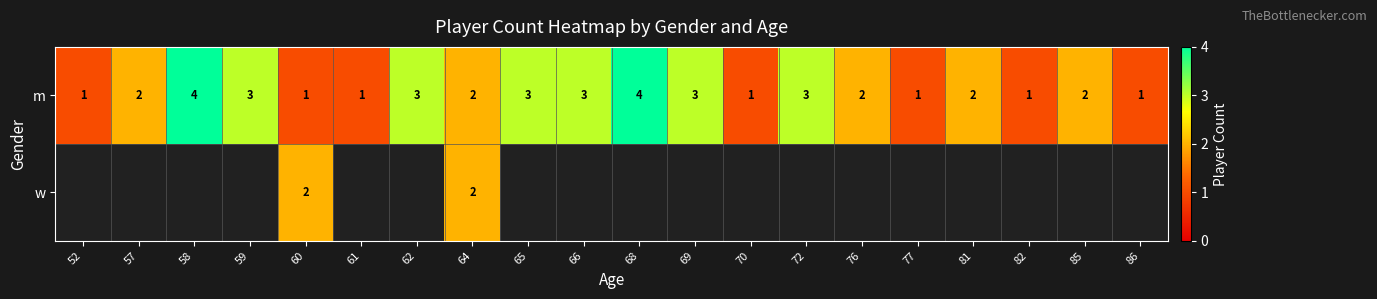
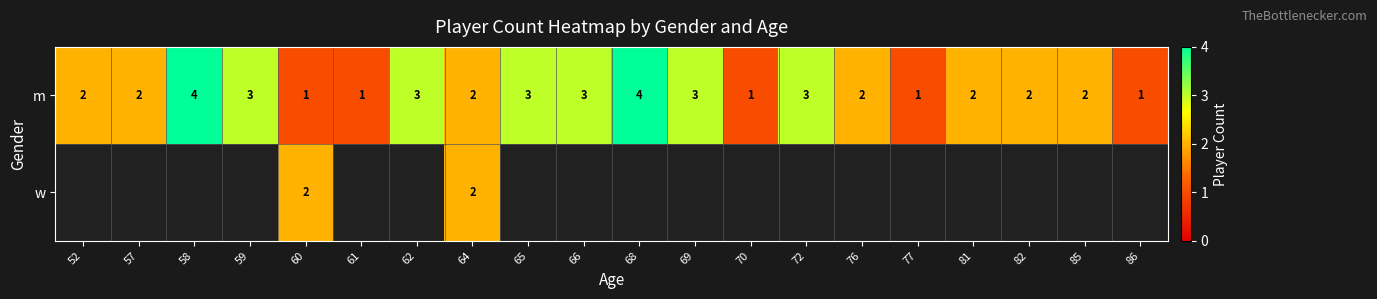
m, 52: 1 -> 2
m, 82: 1 -> 2
